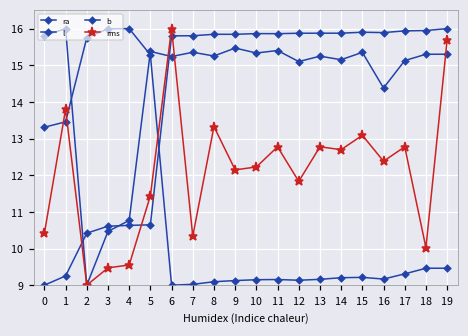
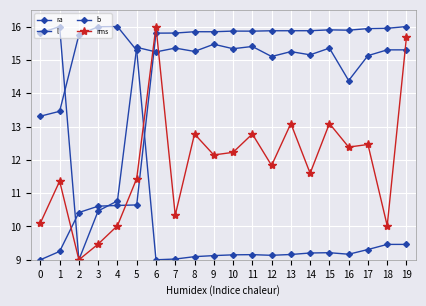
rms, 0: 10.4 -> 10.1
rms, 1: 13.8 -> 11.4
rms, 4: 9.6 -> 10.0
rms, 8: 13.3 -> 12.8
rms, 13: 12.8 -> 13.1
rms, 14: 12.7 -> 11.6
rms, 17: 12.8 -> 12.5
